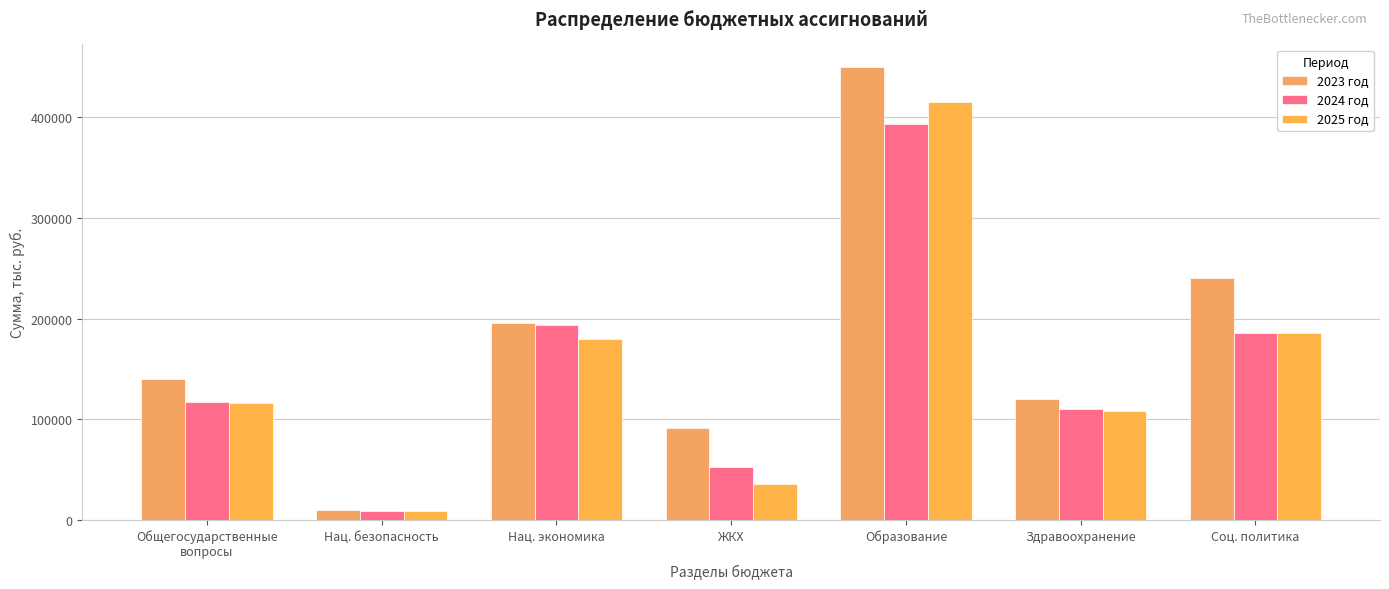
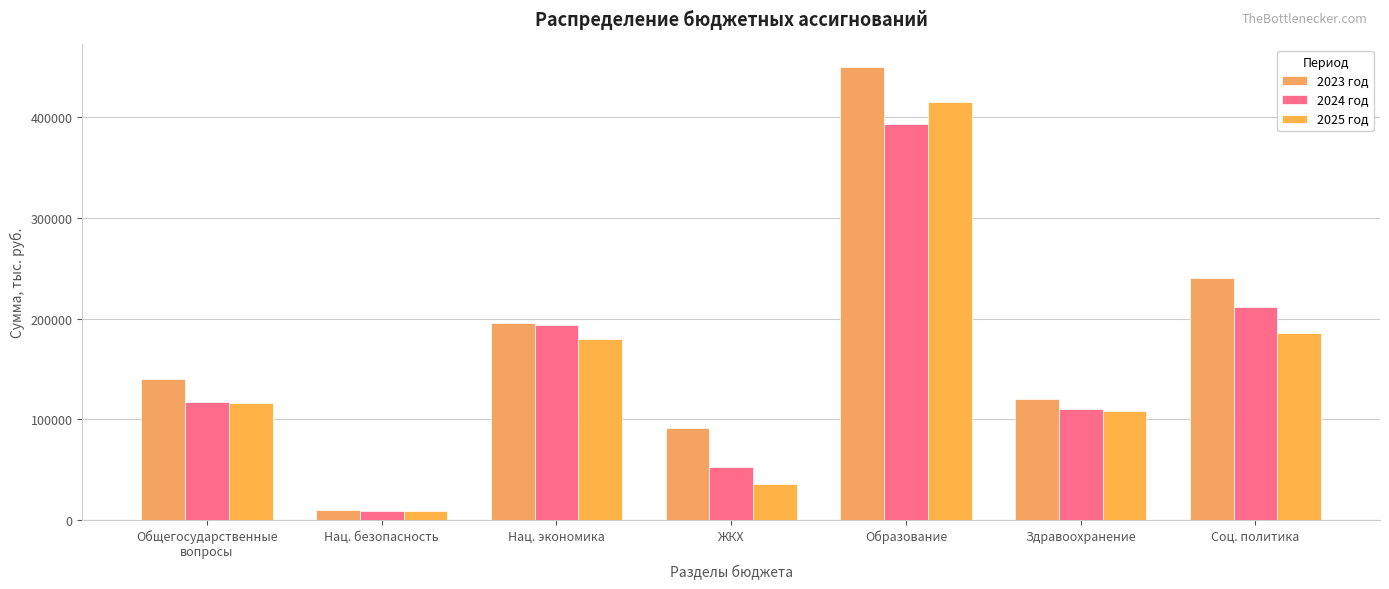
2024 год, Соц. политика: 185000 -> 212000
